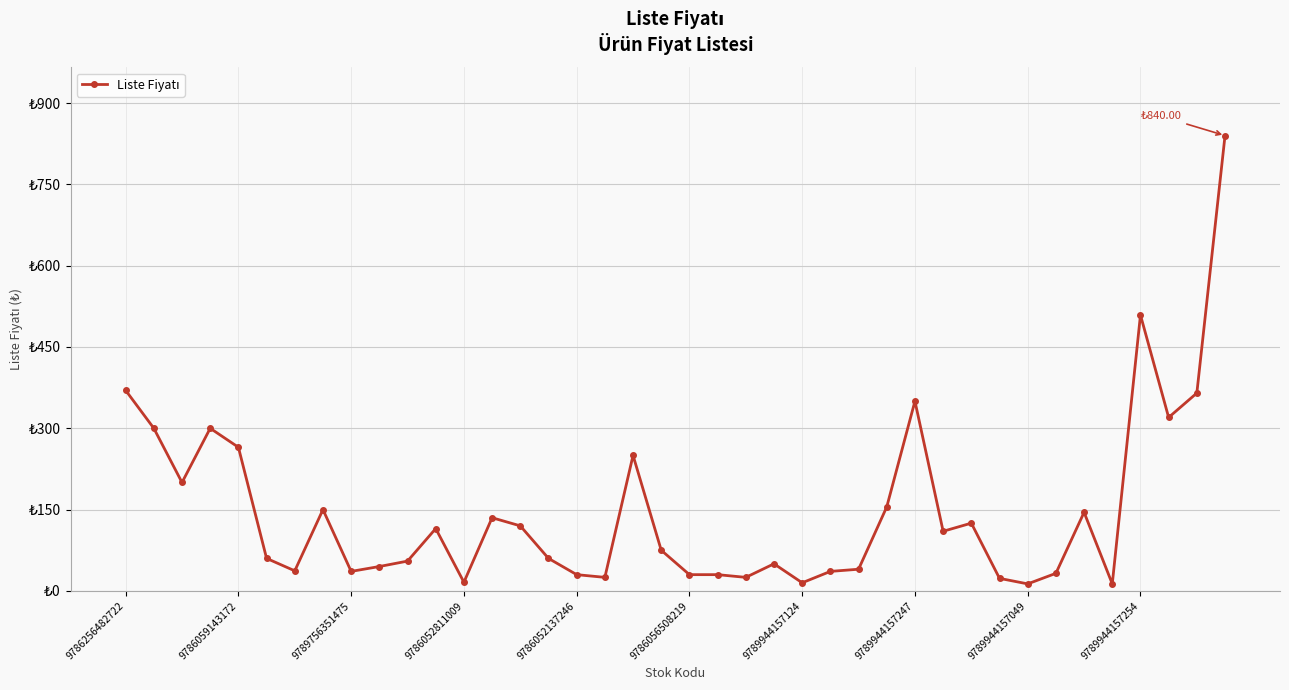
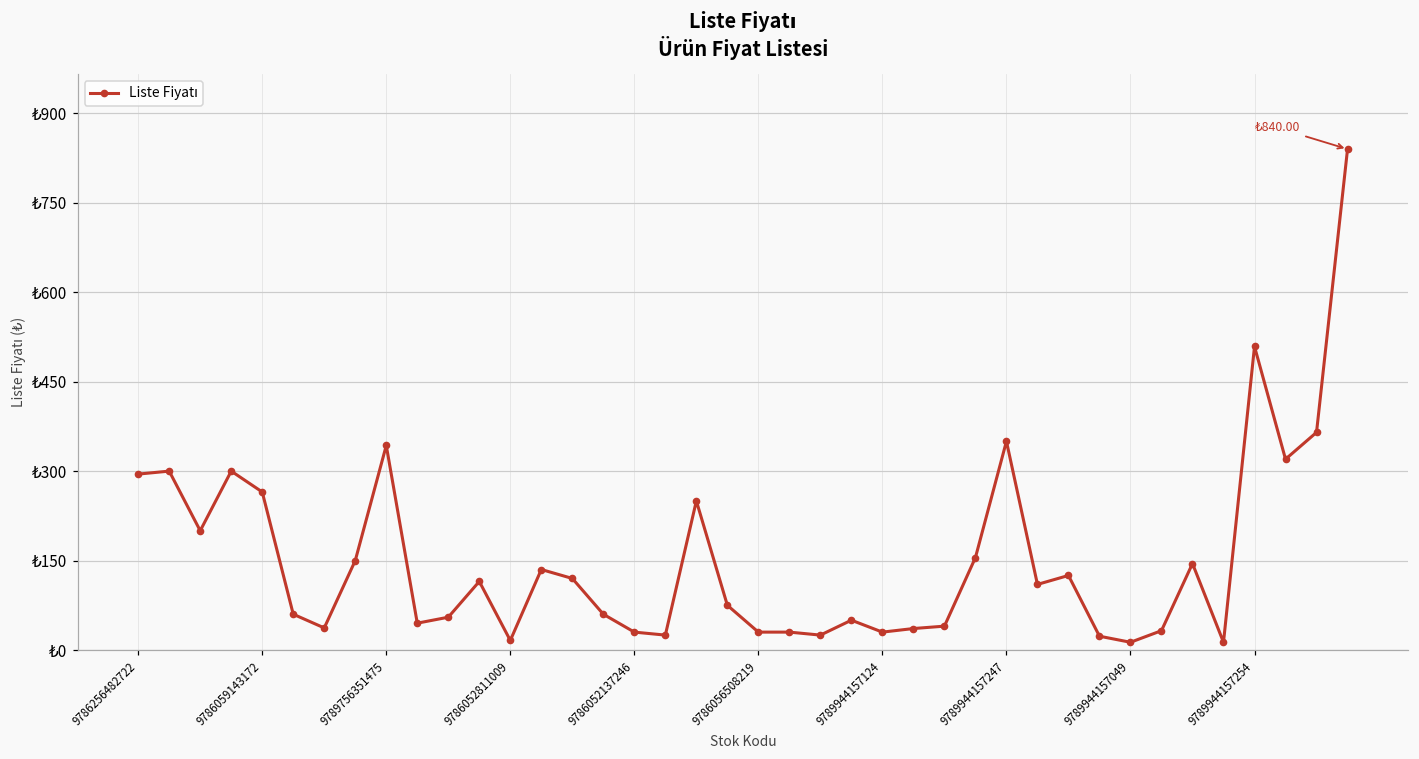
9786256482722: ₺370 -> ₺300
9789756351475: ₺40 -> ₺340
9789944157124: ₺20 -> ₺30
